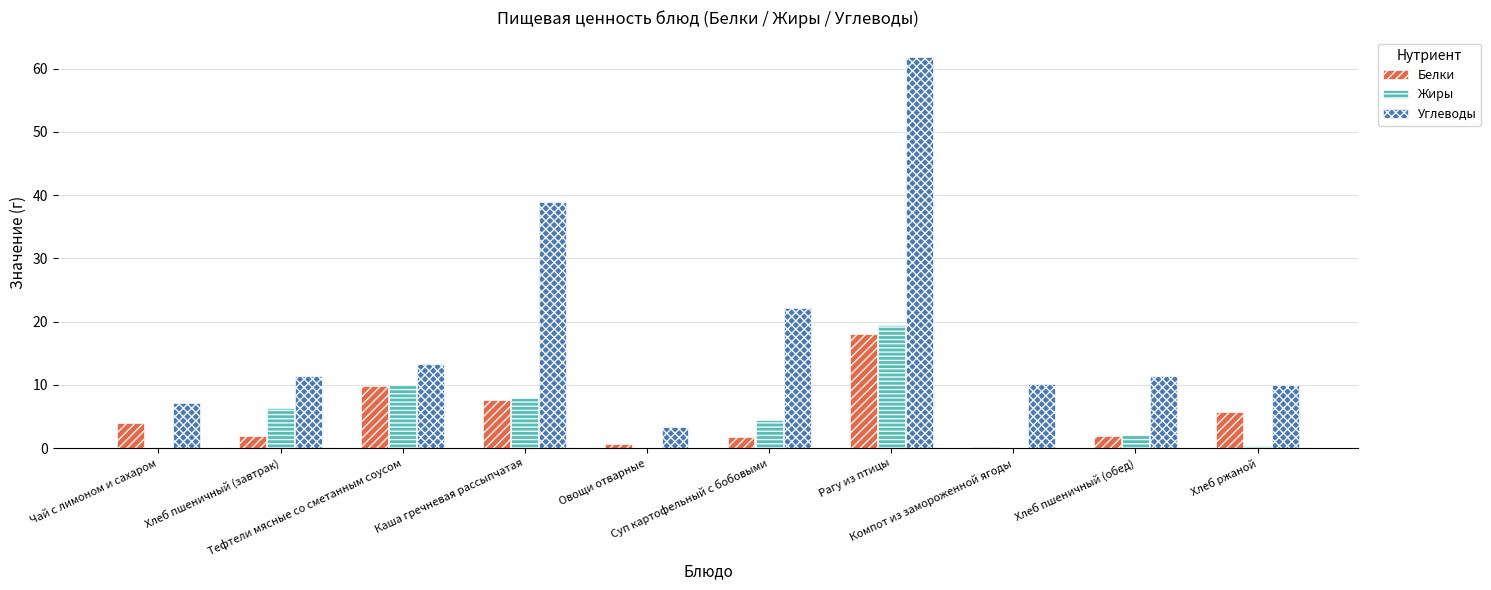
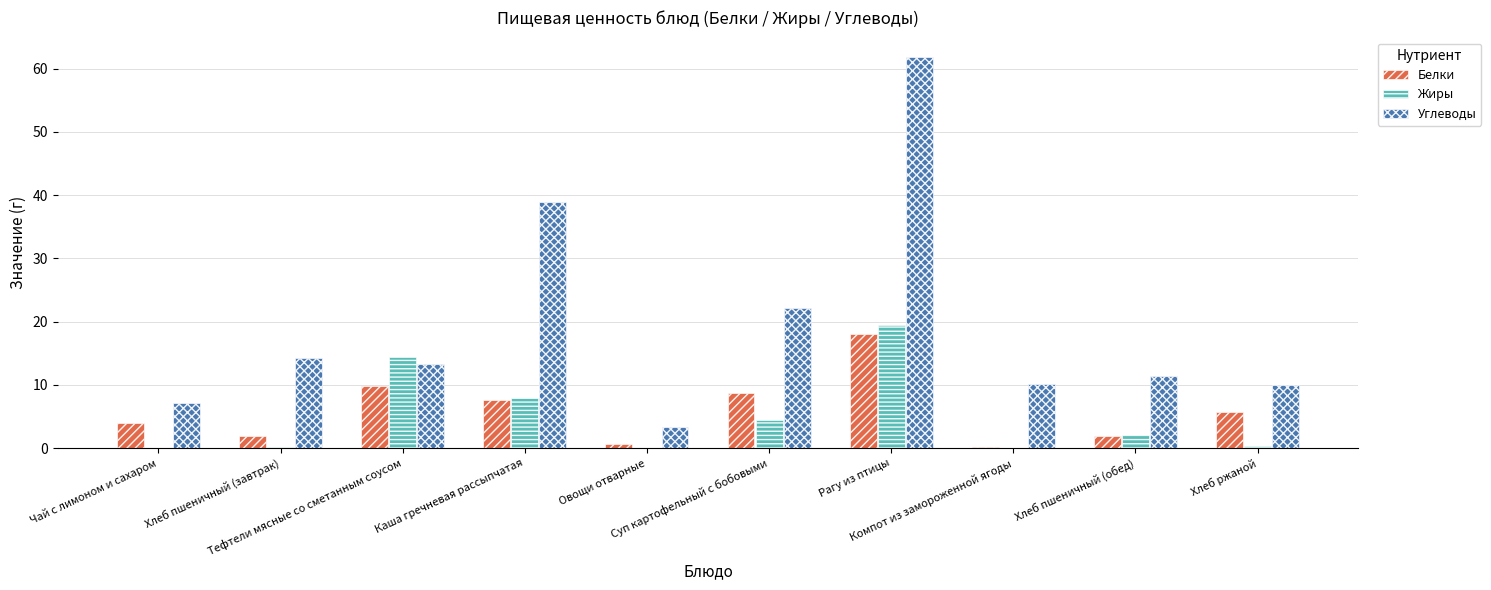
Жиры, Хлеб пшеничный (завтрак): 6 -> 0
Углеводы, Хлеб пшеничный (завтрак): 11 -> 14
Жиры, Тефтели мясные со сметанным соусом: 10 -> 14
Белки, Суп картофельный с бобовыми: 2 -> 9
